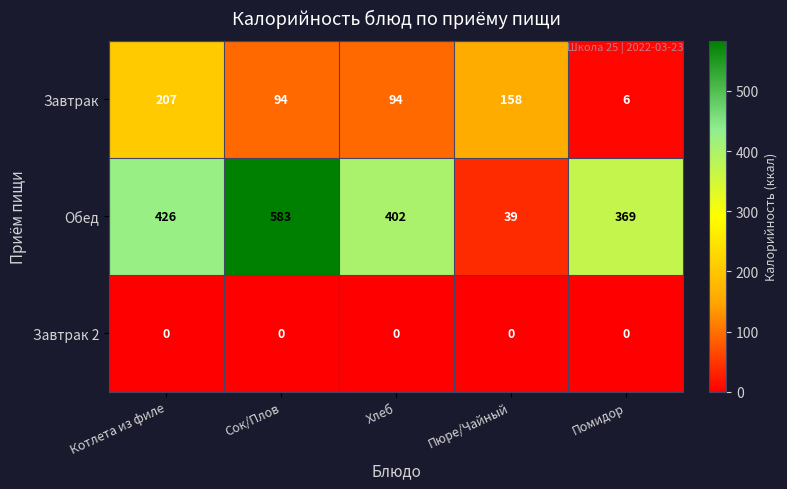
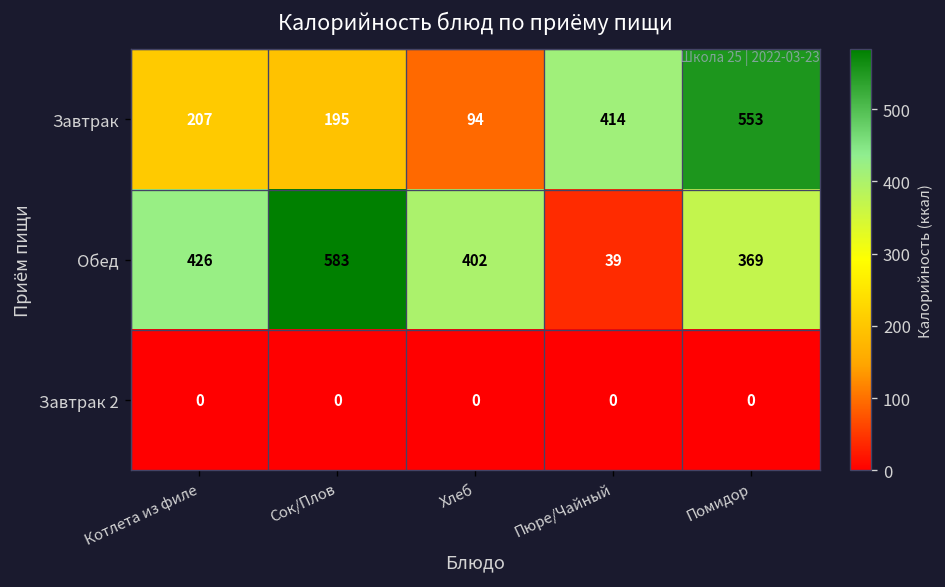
Завтрак, Сок/Плов: 94 -> 195
Завтрак, Пюре/Чайный: 158 -> 414
Завтрак, Помидор: 6 -> 553
